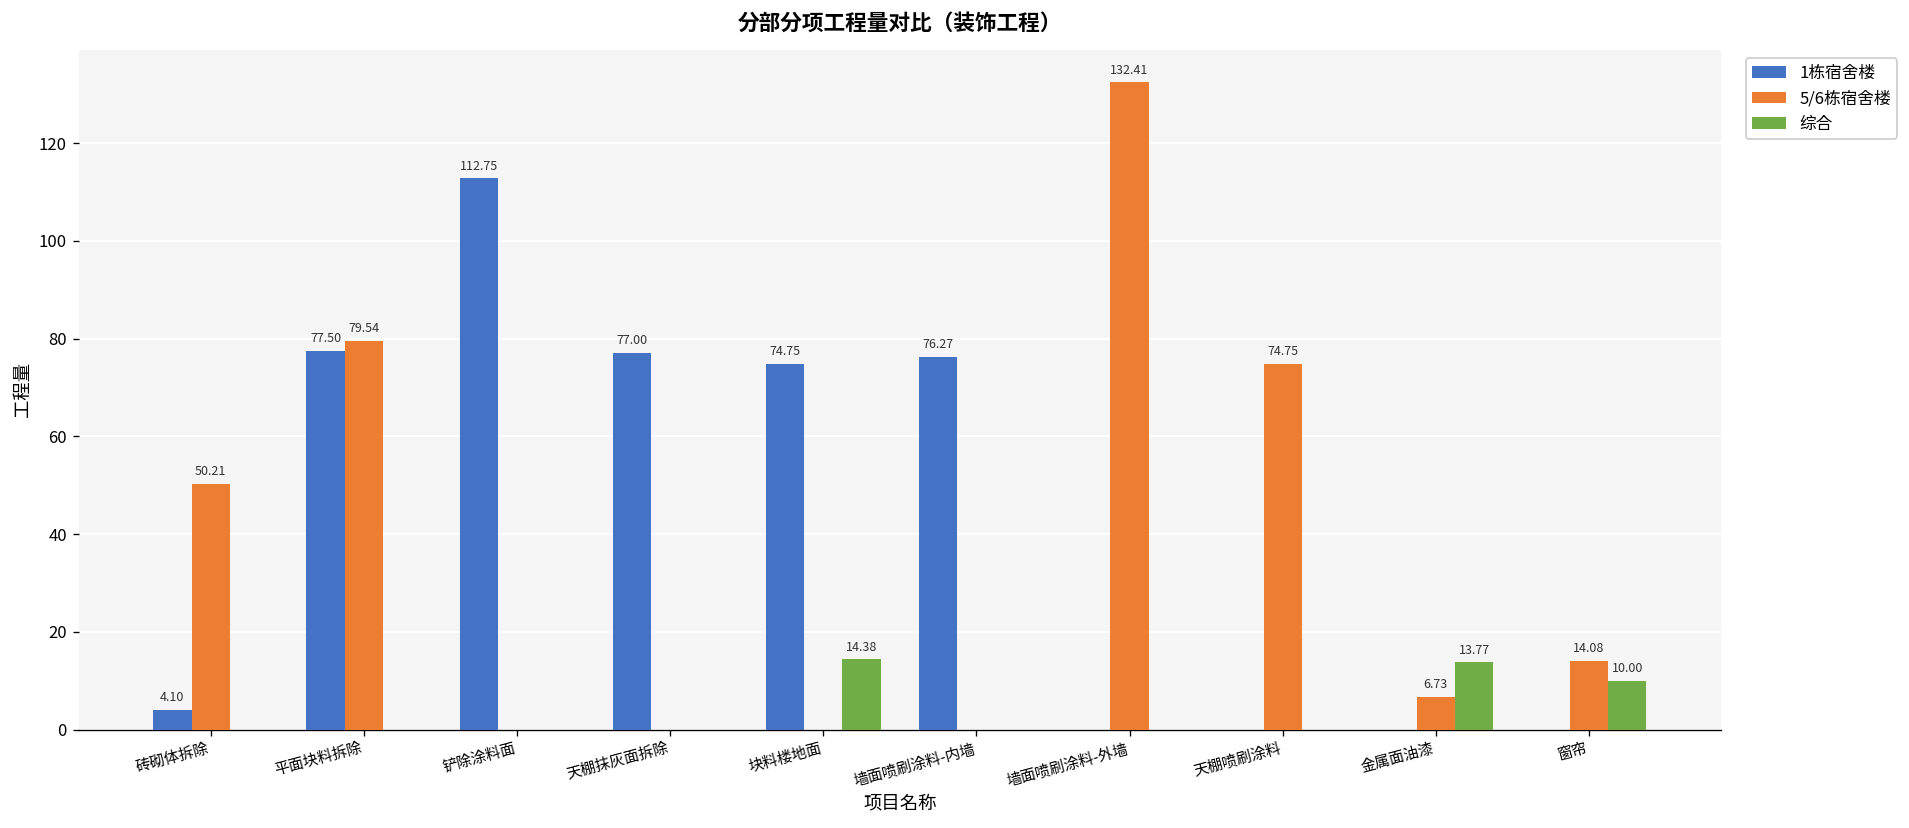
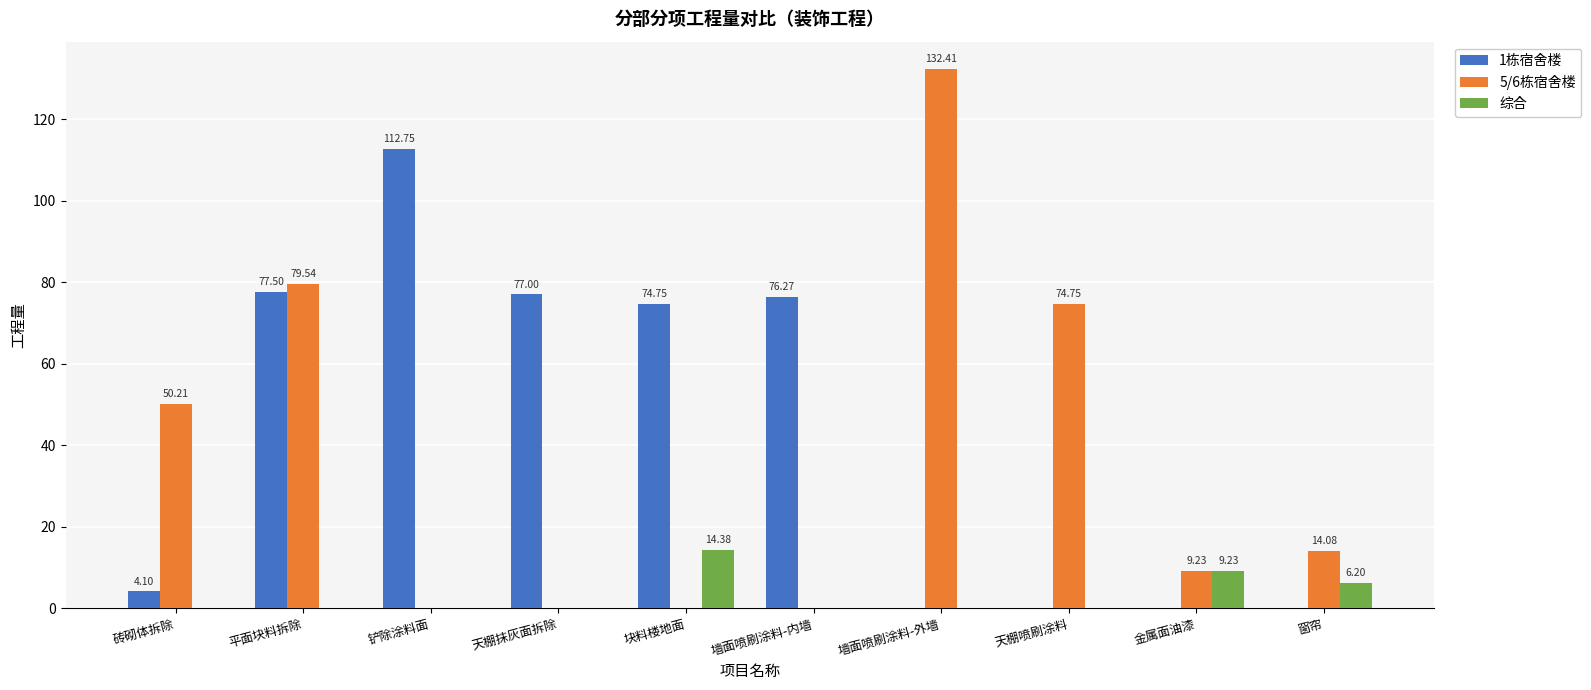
5/6栋宿舍楼, 金属面油漆: 6.73 -> 9.23
综合, 金属面油漆: 13.77 -> 9.23
综合, 窗帘: 10.00 -> 6.20
